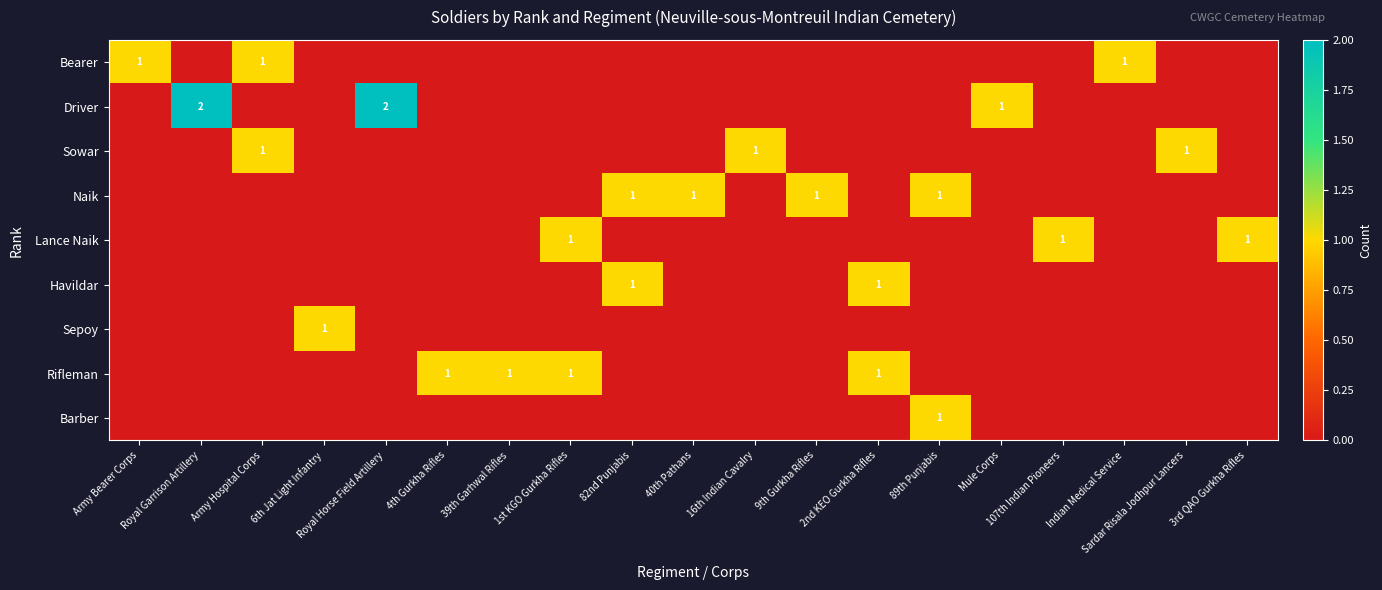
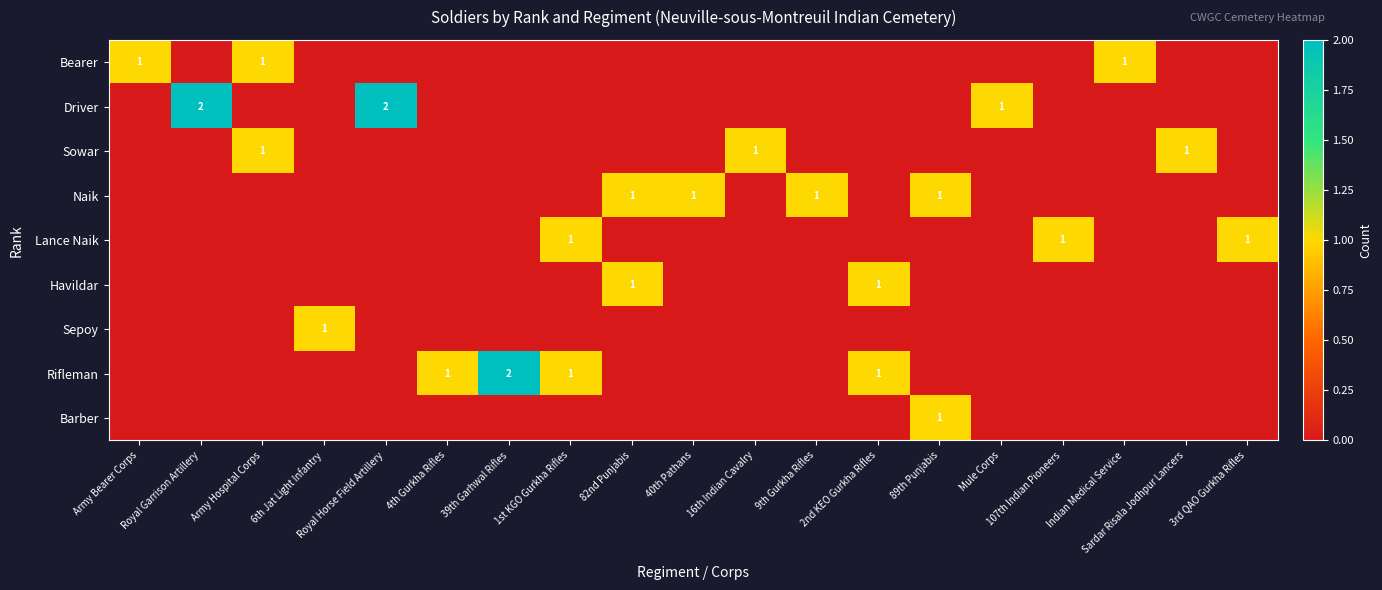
Rifleman, 39th Garhwal Rifles: 1 -> 2
